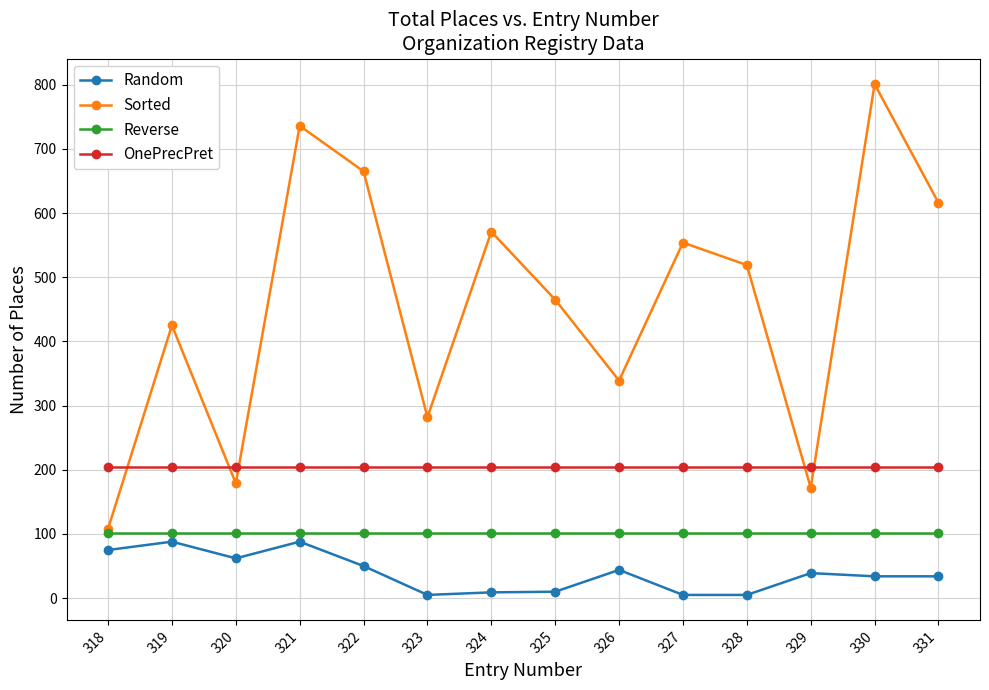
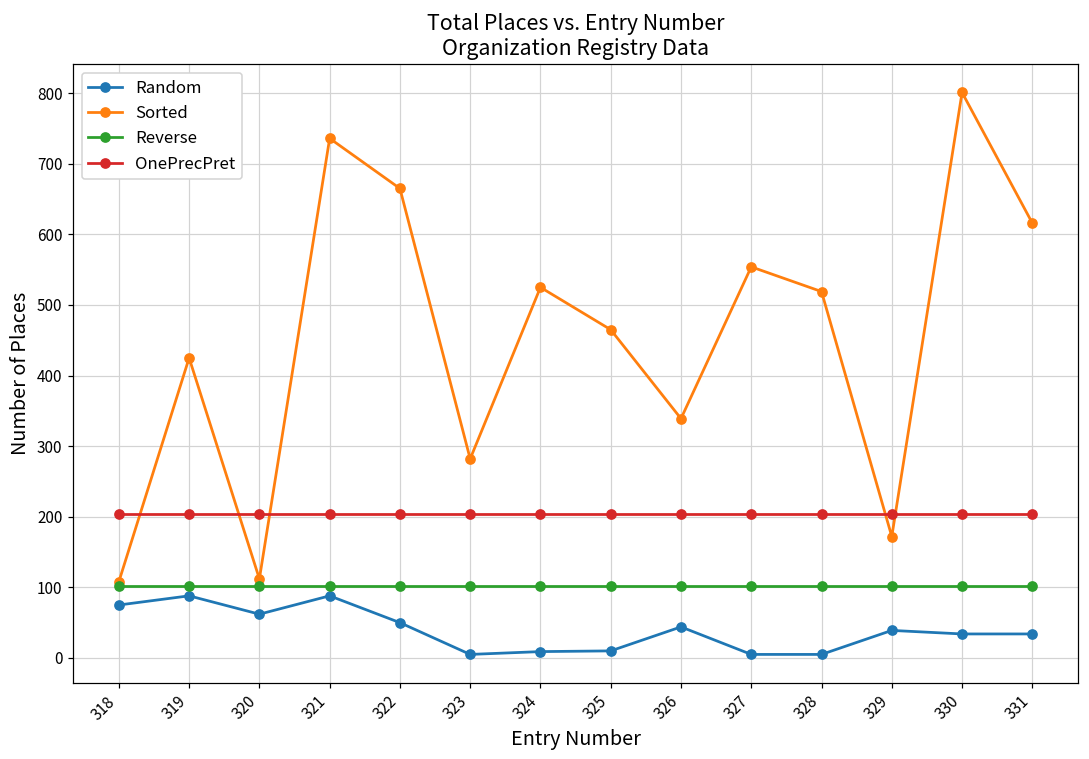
Sorted, 320: 180 -> 110
Sorted, 324: 570 -> 530
